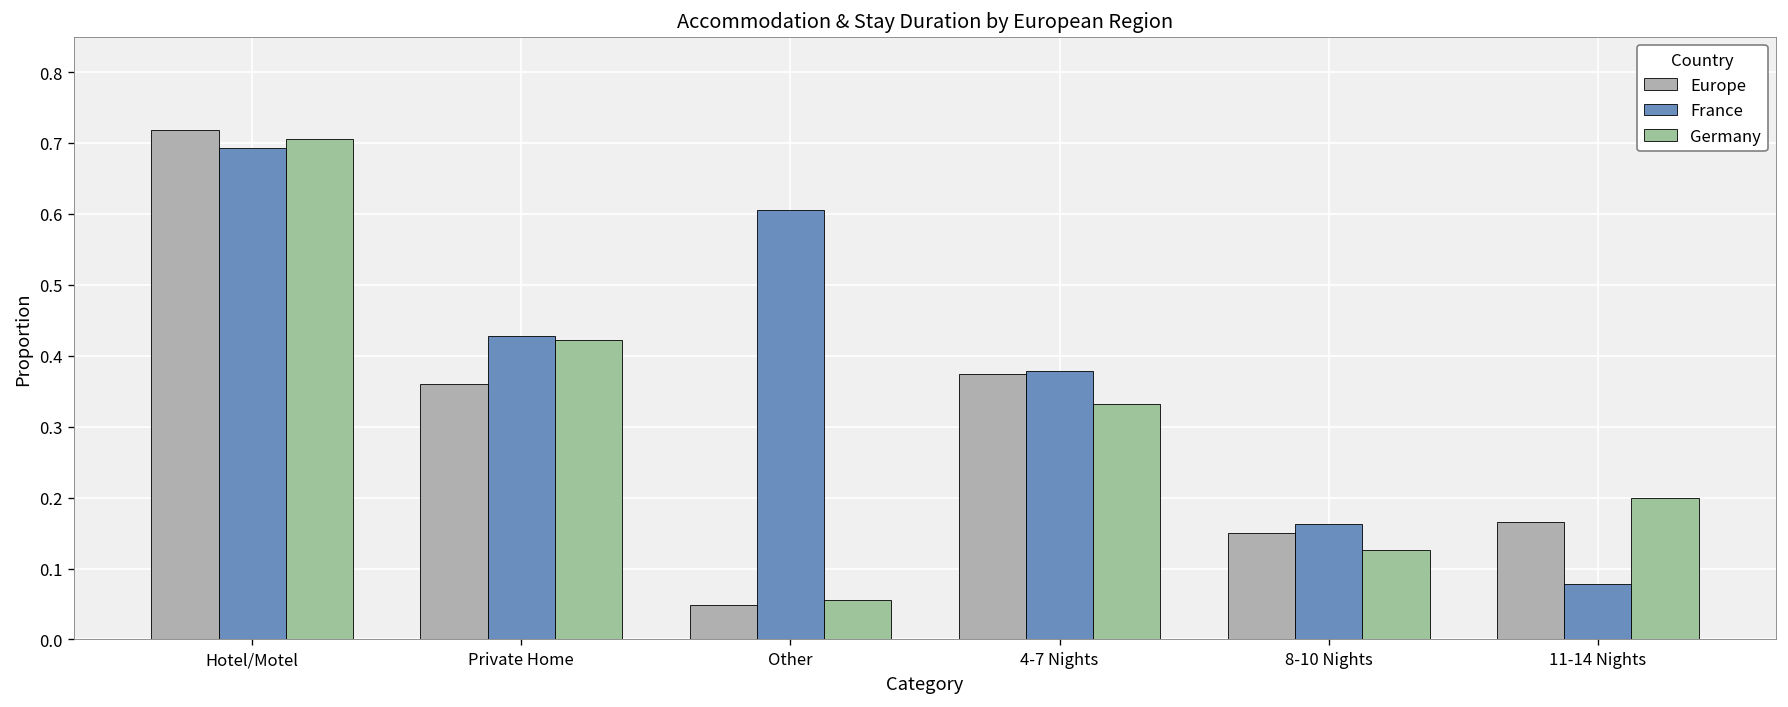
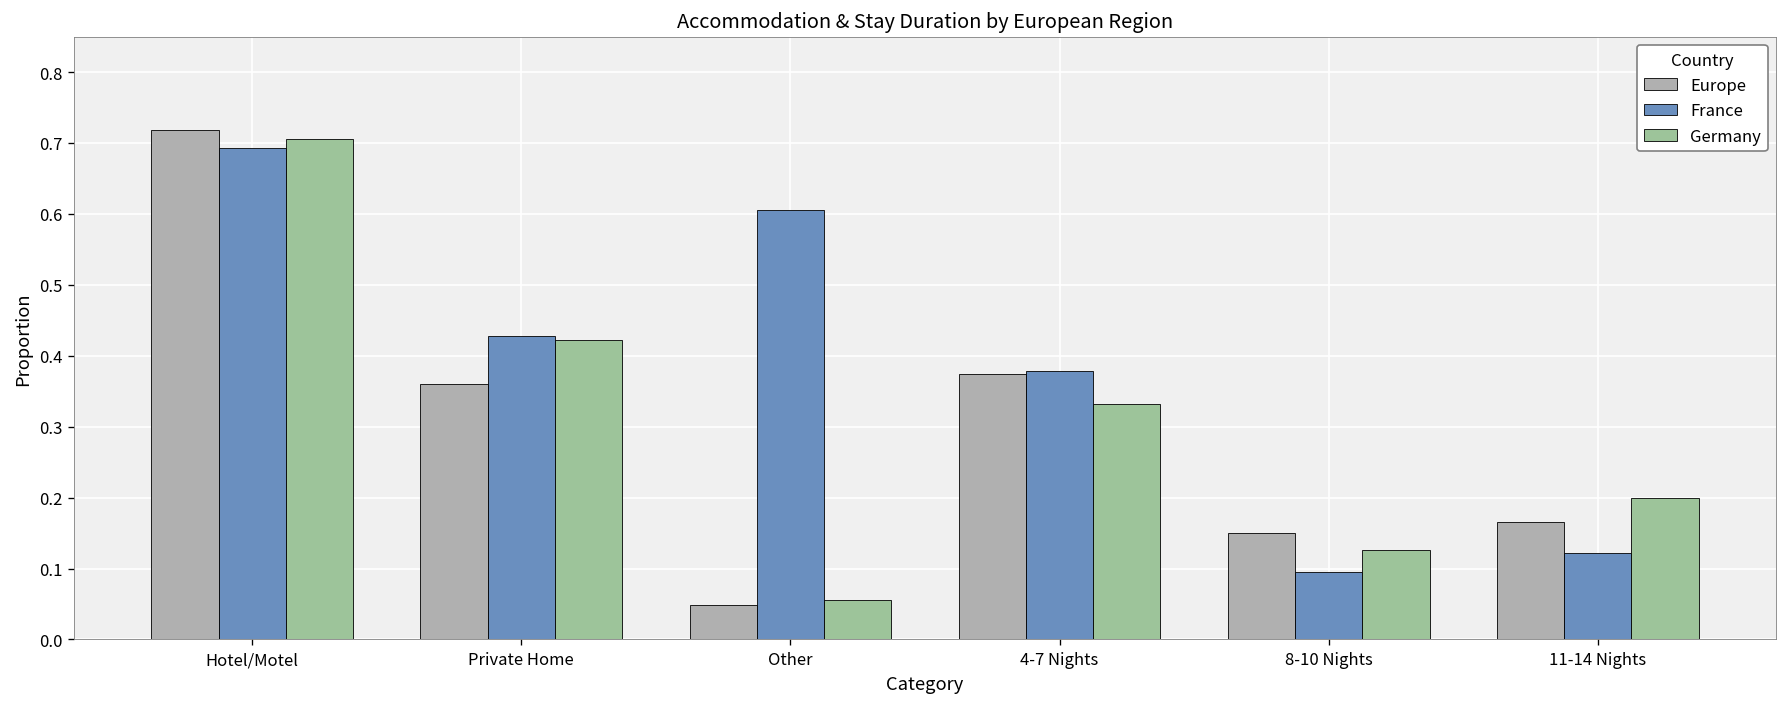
France, 8-10 Nights: 0.16 -> 0.10
France, 11-14 Nights: 0.08 -> 0.12
